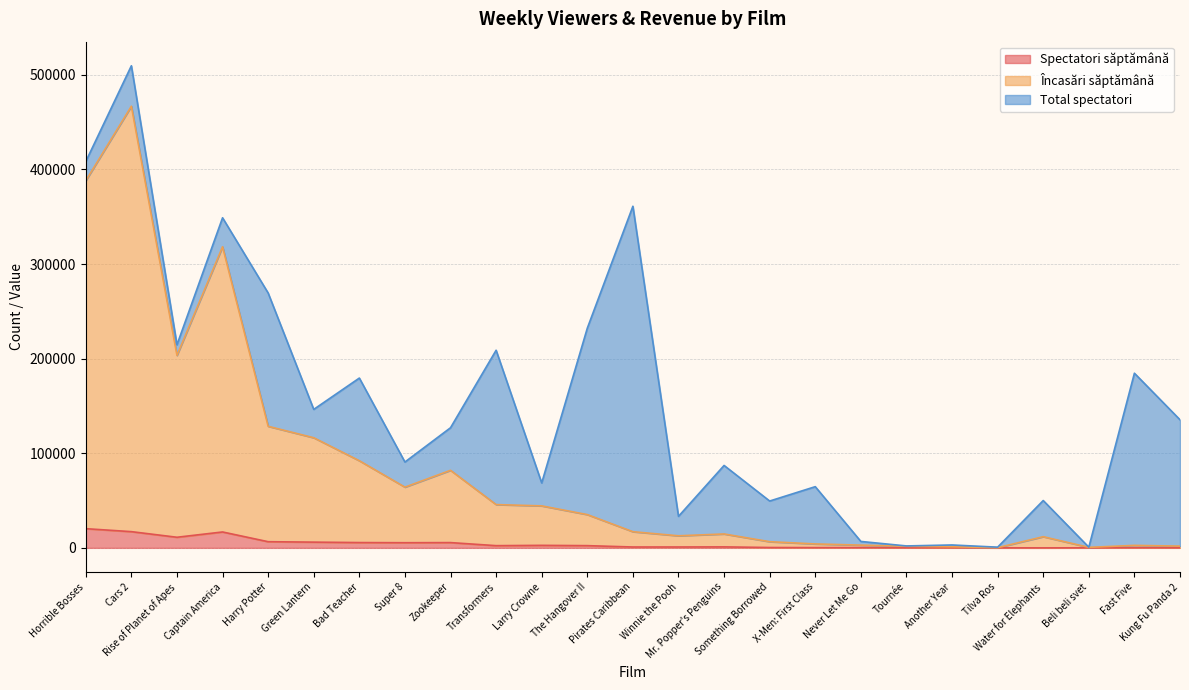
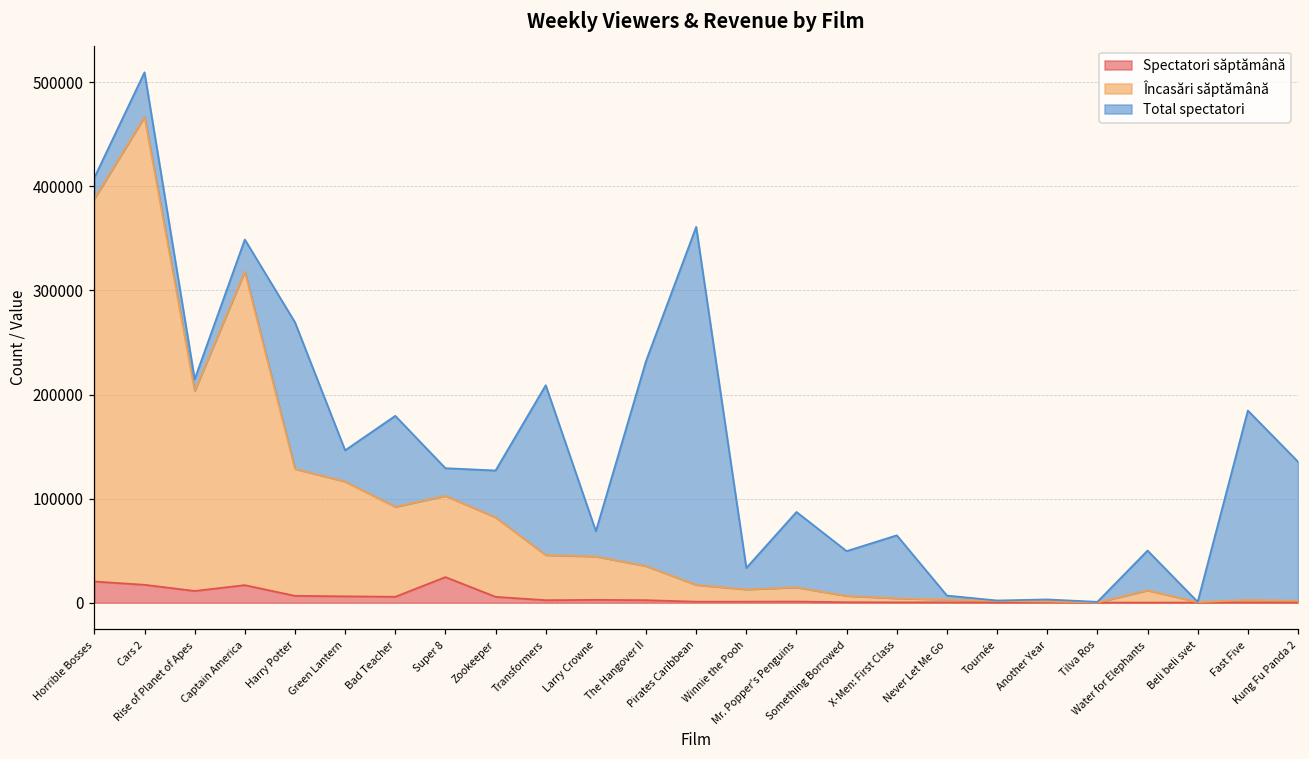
Spectatori săptămână, Super 8: 10000 -> 20000
Încasări săptămână, Super 8: 60000 -> 80000
